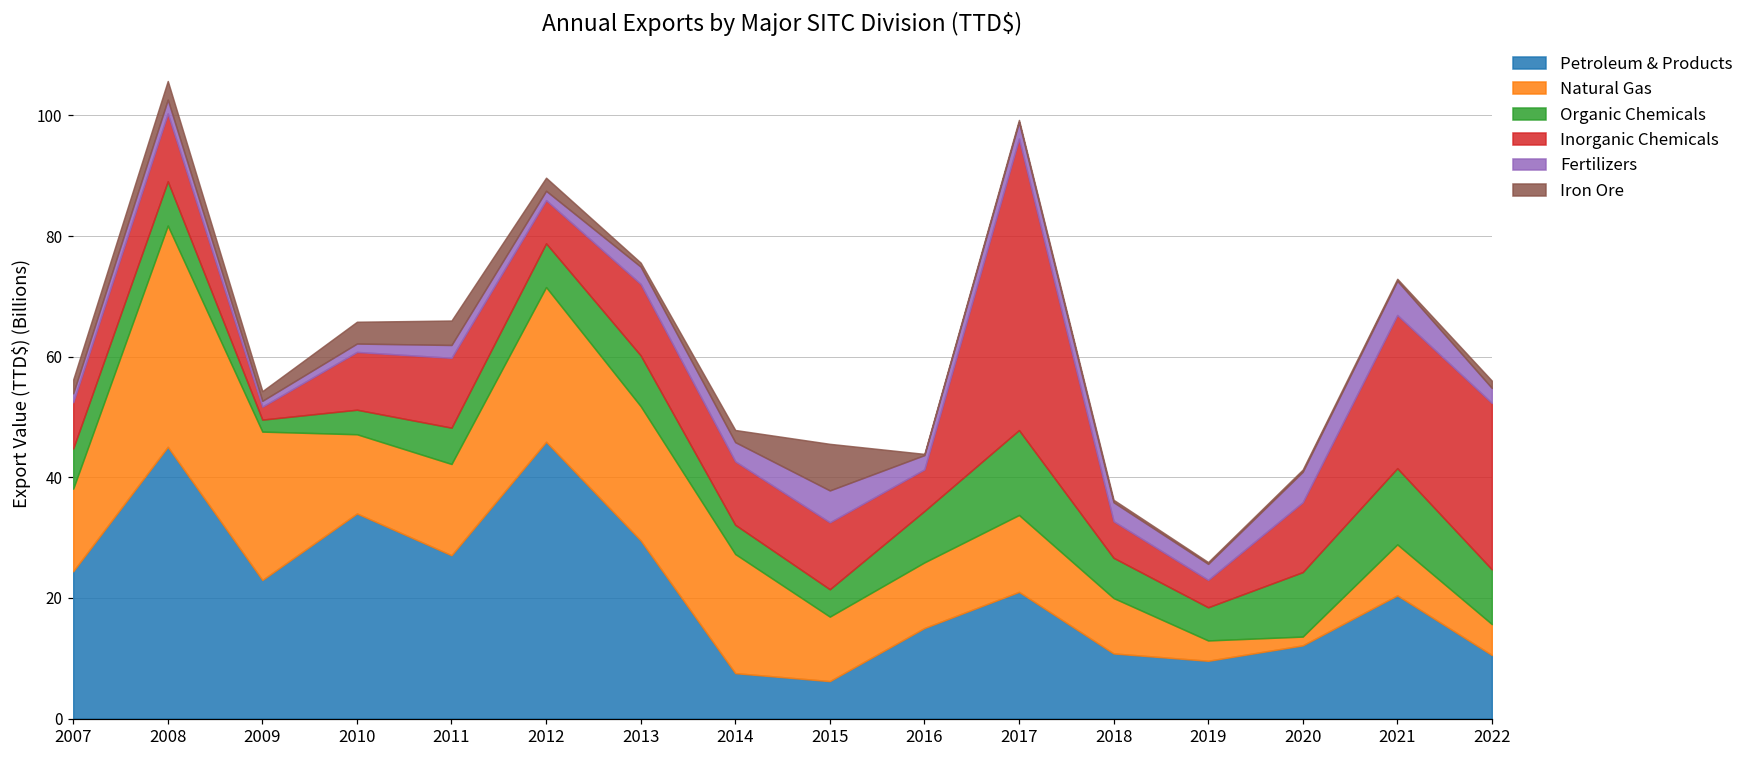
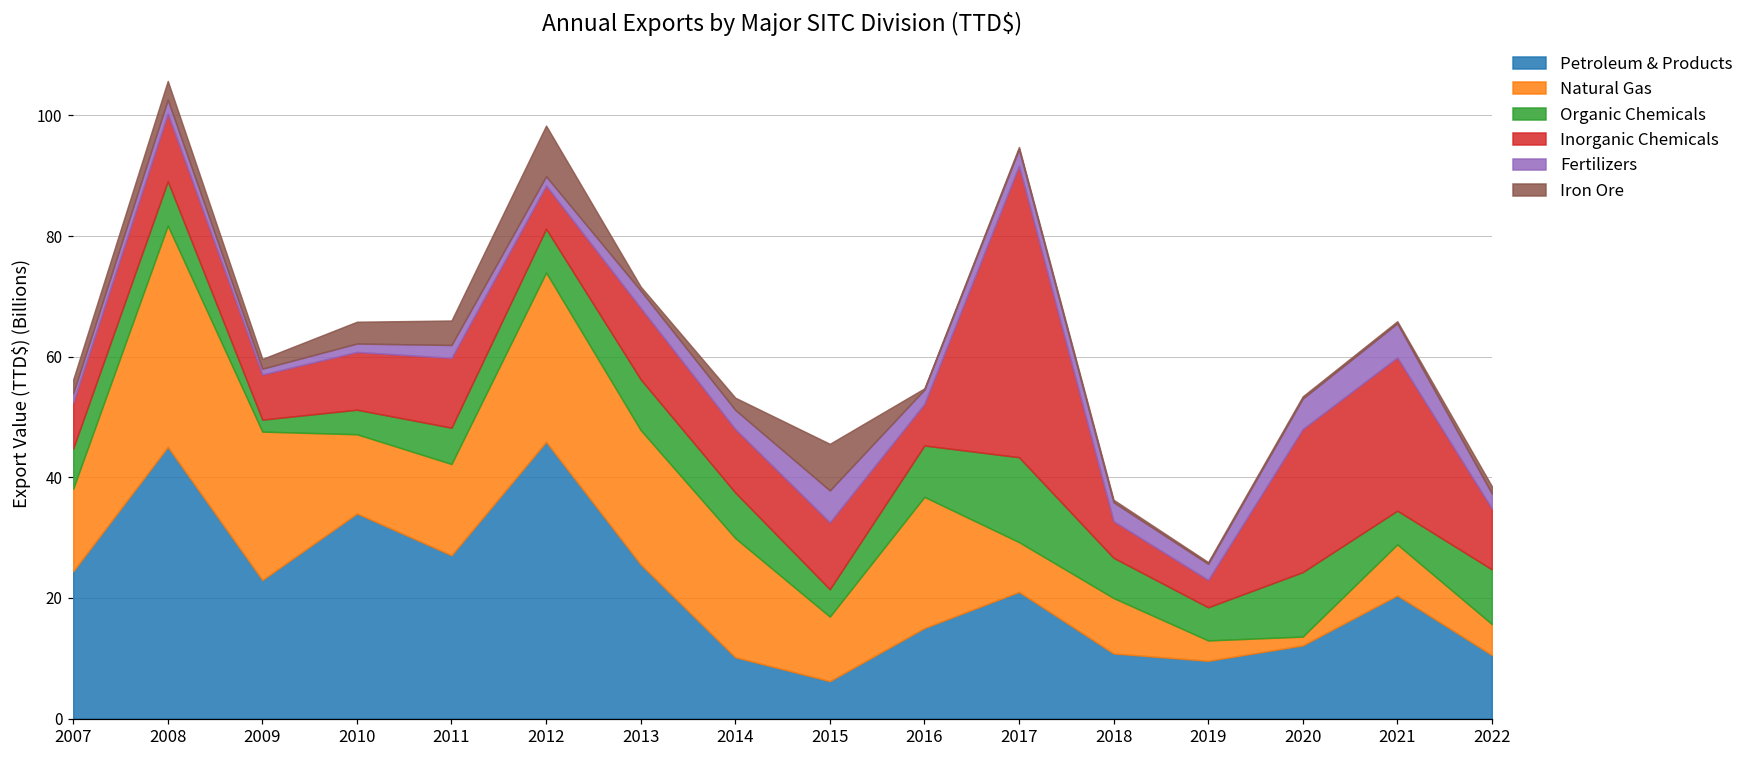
Inorganic Chemicals, 2009: 2 -> 7
Natural Gas, 2012: 26 -> 28
Iron Ore, 2012: 2 -> 8
Petroleum & Products, 2013: 30 -> 26
Petroleum & Products, 2014: 8 -> 10
Organic Chemicals, 2014: 5 -> 8
Natural Gas, 2016: 11 -> 22
Natural Gas, 2017: 13 -> 8
Inorganic Chemicals, 2020: 12 -> 24
Organic Chemicals, 2021: 13 -> 6
Inorganic Chemicals, 2022: 28 -> 10
